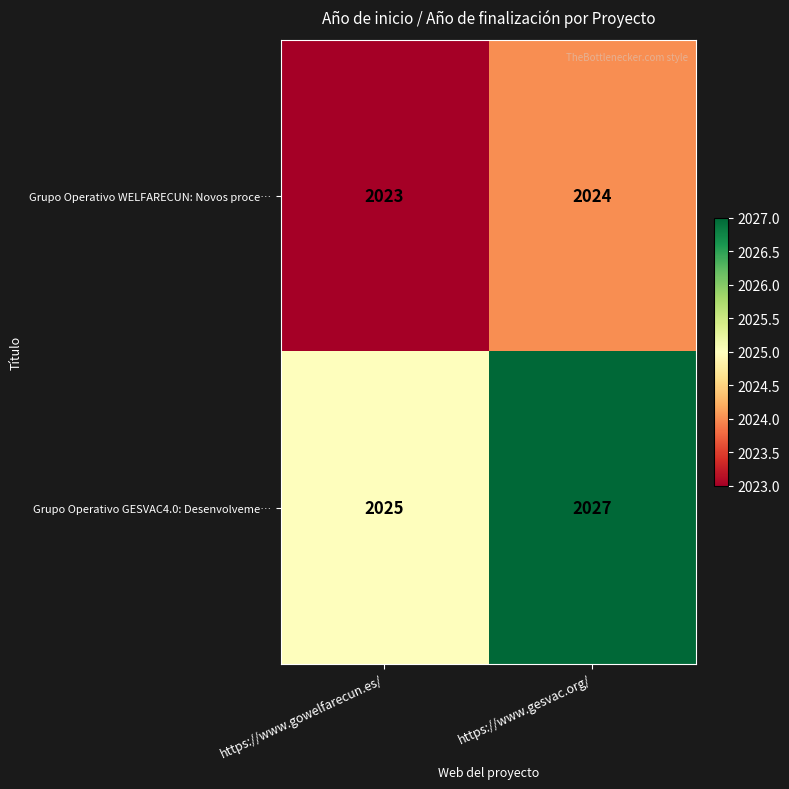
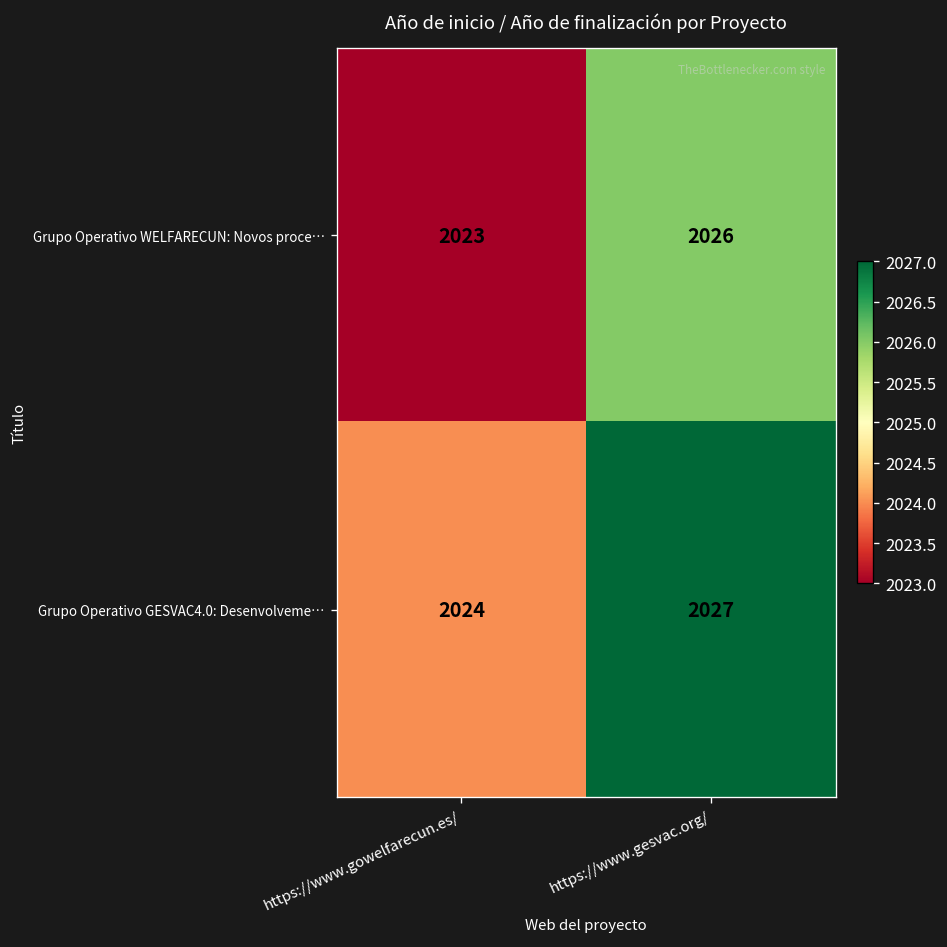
Grupo Operativo WELFARECUN: Novos proce…, https://www.gesvac.org/: 2024 -> 2026
Grupo Operativo GESVAC4.0: Desenvolveme…, https://www.gowelfarecun.es/: 2025 -> 2024
